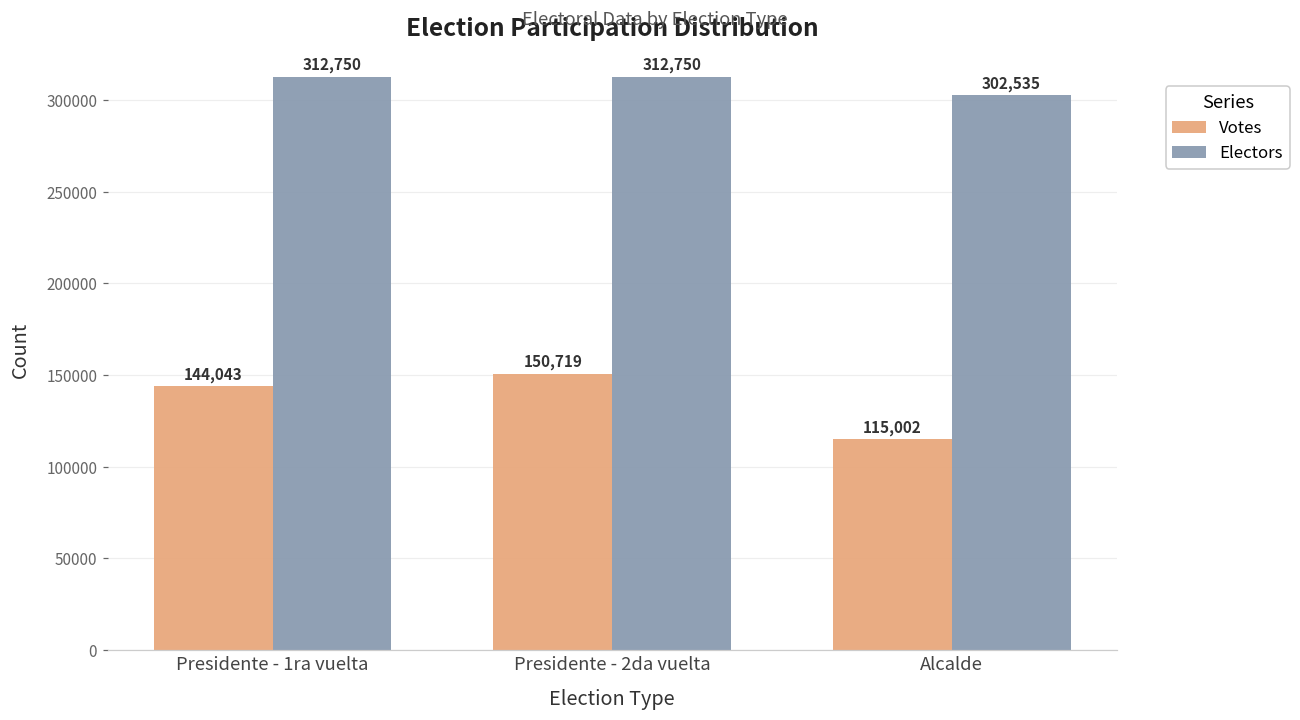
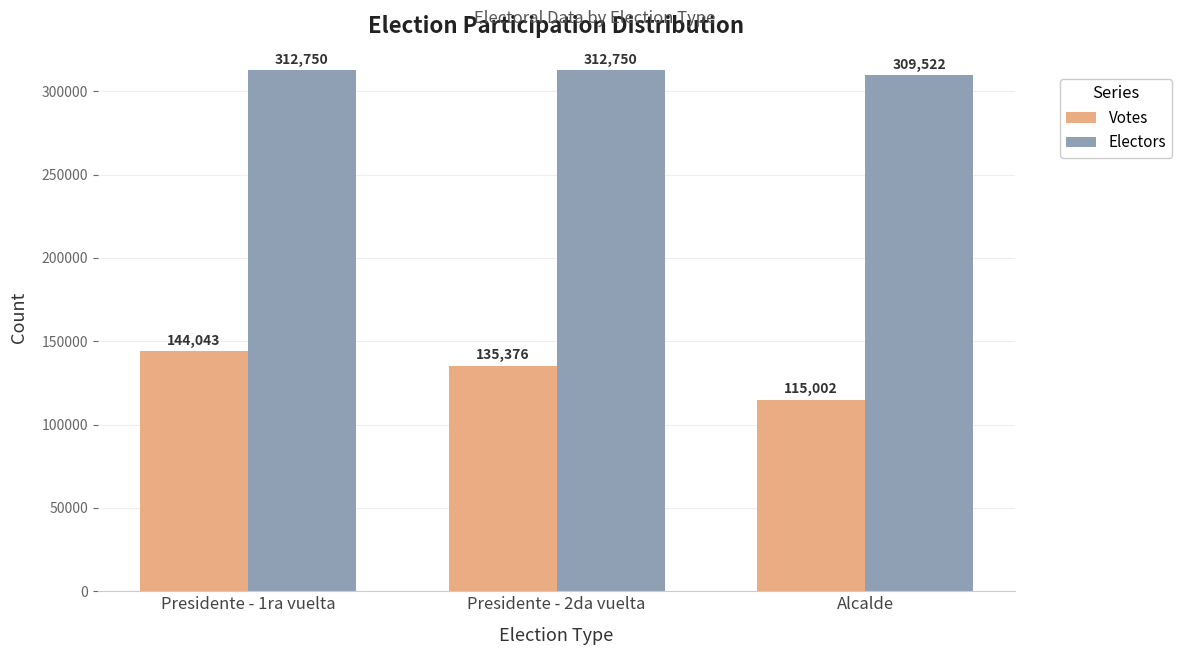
Votes, Presidente - 2da vuelta: 150,719 -> 135,376
Electors, Alcalde: 302,535 -> 309,522
